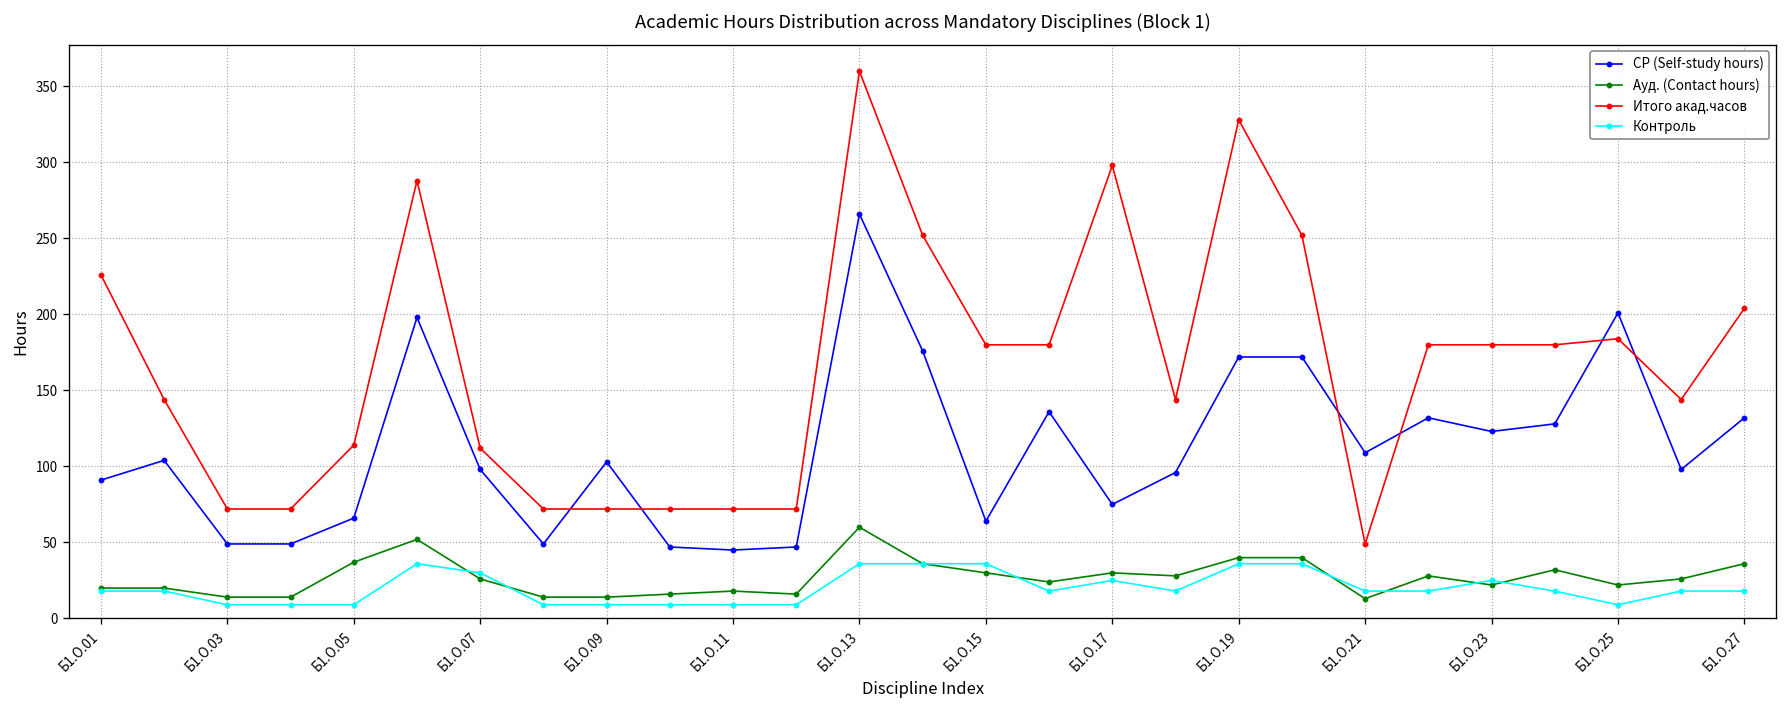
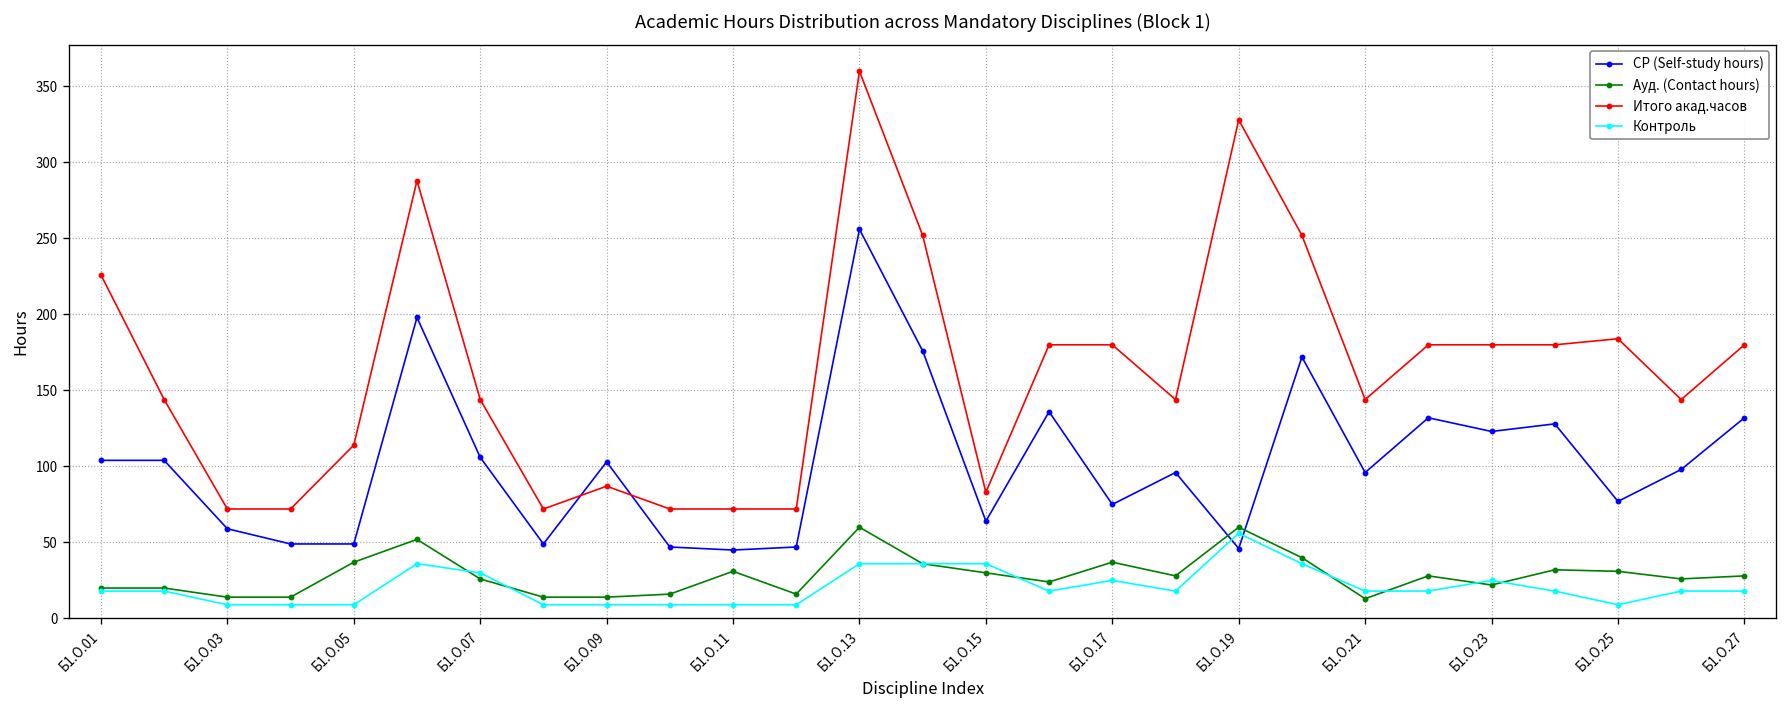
СР (Self-study hours), Б1.О.01: 91 -> 104
СР (Self-study hours), Б1.О.03: 49 -> 59
СР (Self-study hours), Б1.О.05: 66 -> 49
СР (Self-study hours), Б1.О.07: 98 -> 106
Итого акад.часов, Б1.О.07: 112 -> 144
Итого акад.часов, Б1.О.09: 72 -> 87
Ауд. (Contact hours), Б1.О.11: 18 -> 31
СР (Self-study hours), Б1.О.13: 266 -> 256
Итого акад.часов, Б1.О.15: 180 -> 83
Ауд. (Contact hours), Б1.О.17: 30 -> 37
Итого акад.часов, Б1.О.17: 298 -> 180
СР (Self-study hours), Б1.О.19: 172 -> 46
Ауд. (Contact hours), Б1.О.19: 40 -> 60
Контроль, Б1.О.19: 36 -> 56
СР (Self-study hours), Б1.О.21: 109 -> 96
Итого акад.часов, Б1.О.21: 49 -> 144
СР (Self-study hours), Б1.О.25: 201 -> 77
Ауд. (Contact hours), Б1.О.25: 22 -> 31
Ауд. (Contact hours), Б1.О.27: 36 -> 28
Итого акад.часов, Б1.О.27: 204 -> 180
